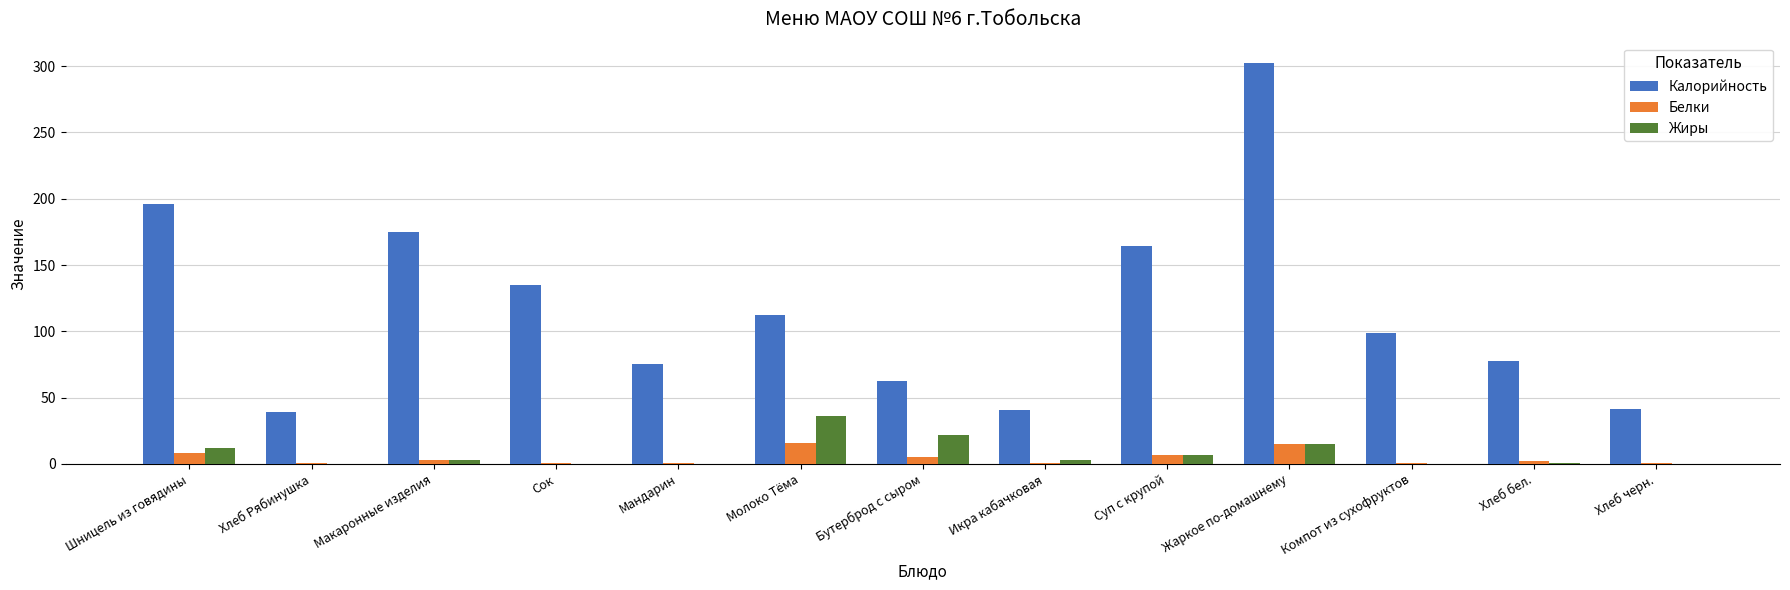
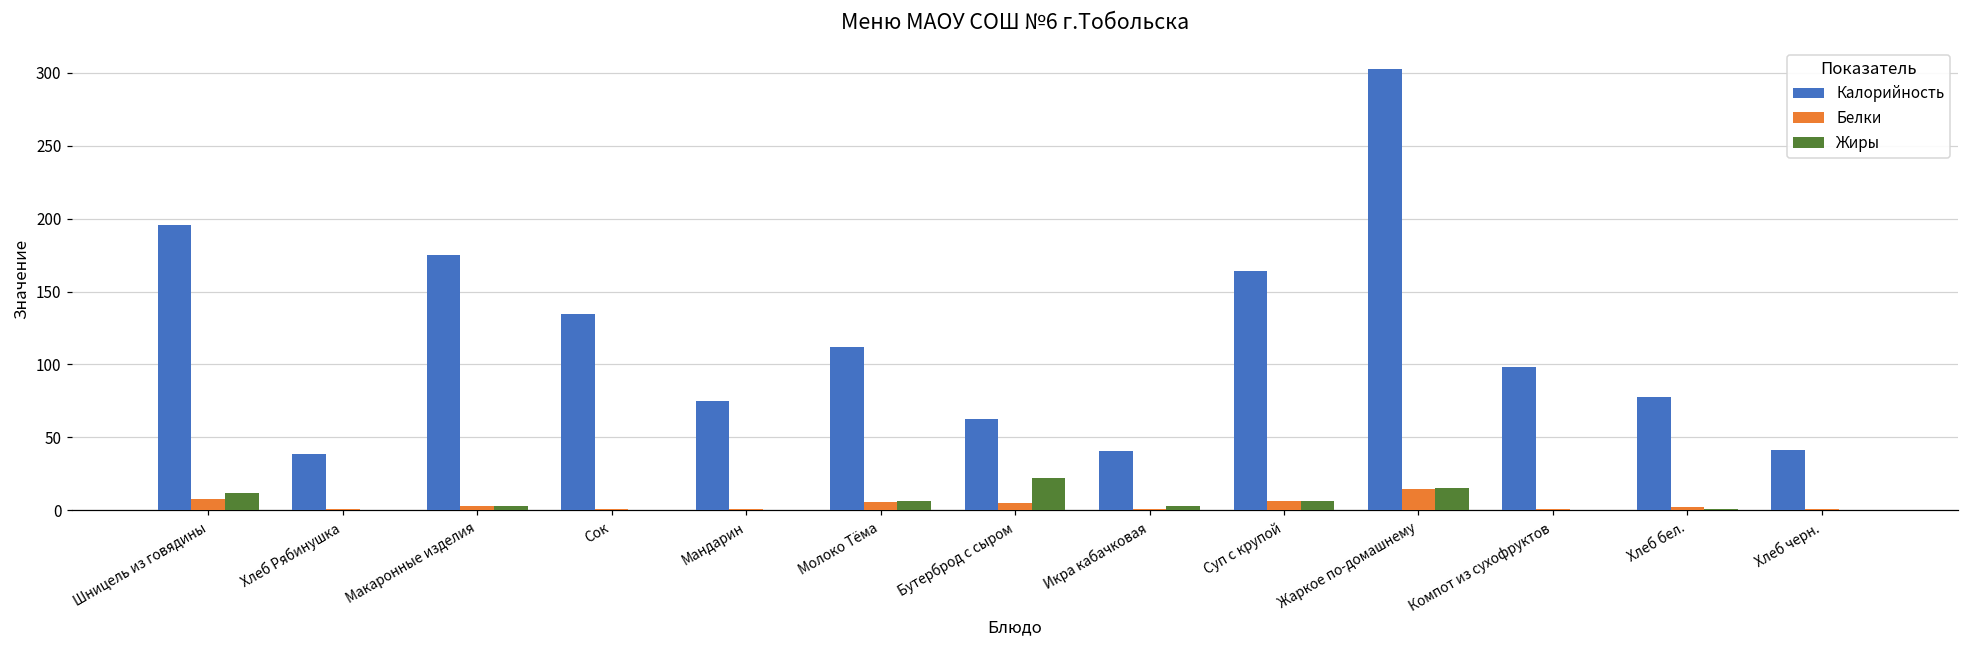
Белки, Молоко Тёма: 16 -> 6
Жиры, Молоко Тёма: 36 -> 6
